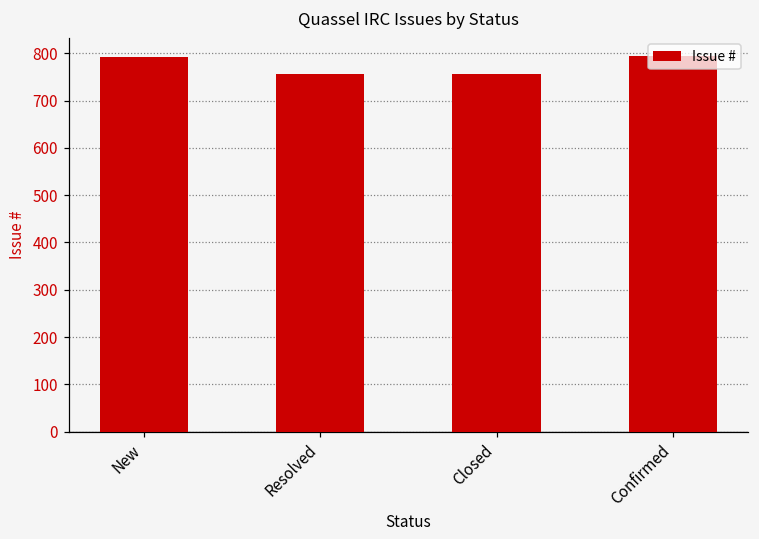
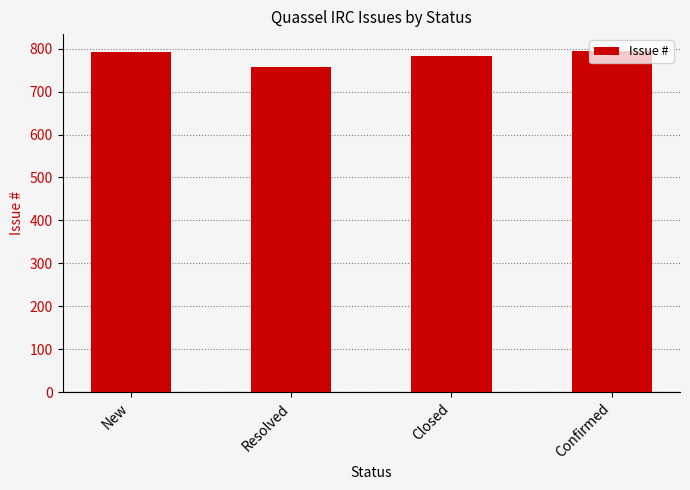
Closed: 760 -> 780
